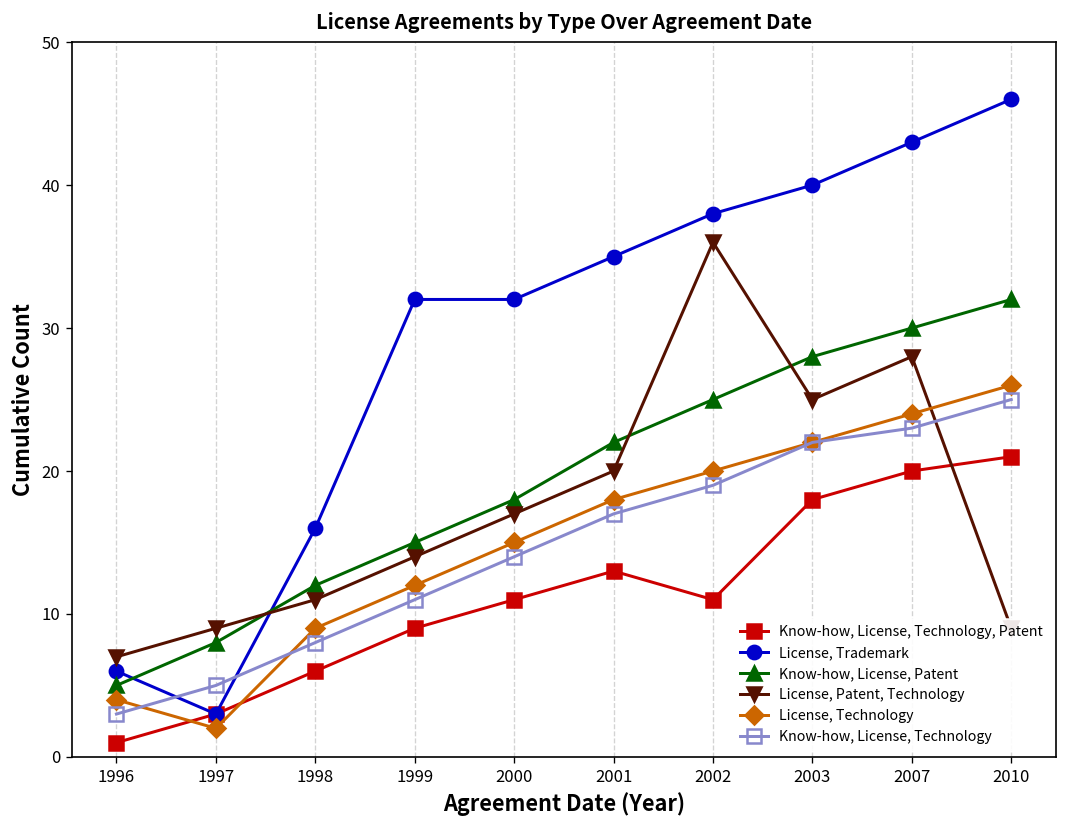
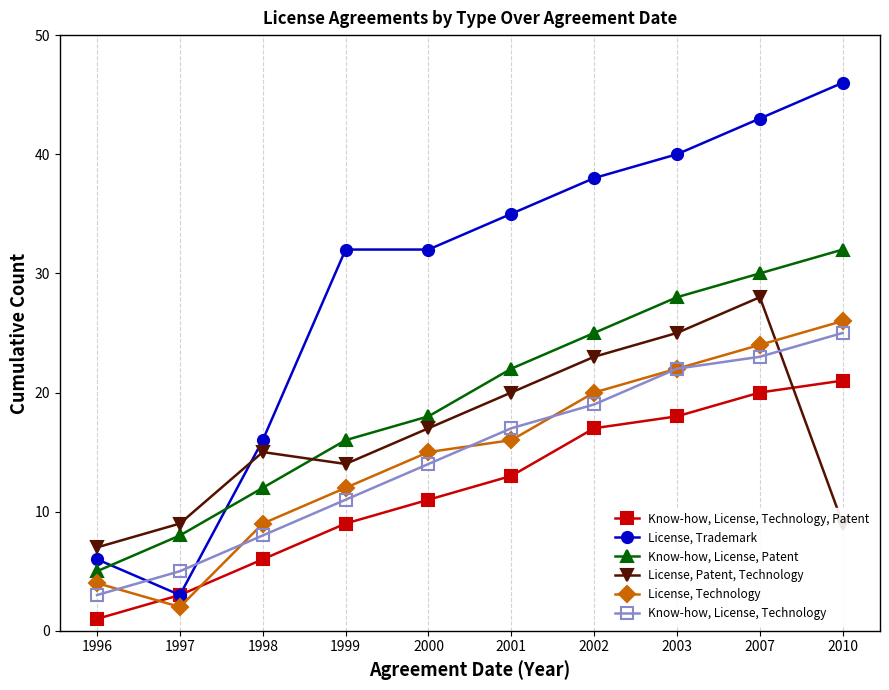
License, Patent, Technology, 1998: 11 -> 15
Know-how, License, Patent, 1999: 15 -> 16
License, Technology, 2001: 18 -> 16
Know-how, License, Technology, Patent, 2002: 11 -> 17
License, Patent, Technology, 2002: 36 -> 23
